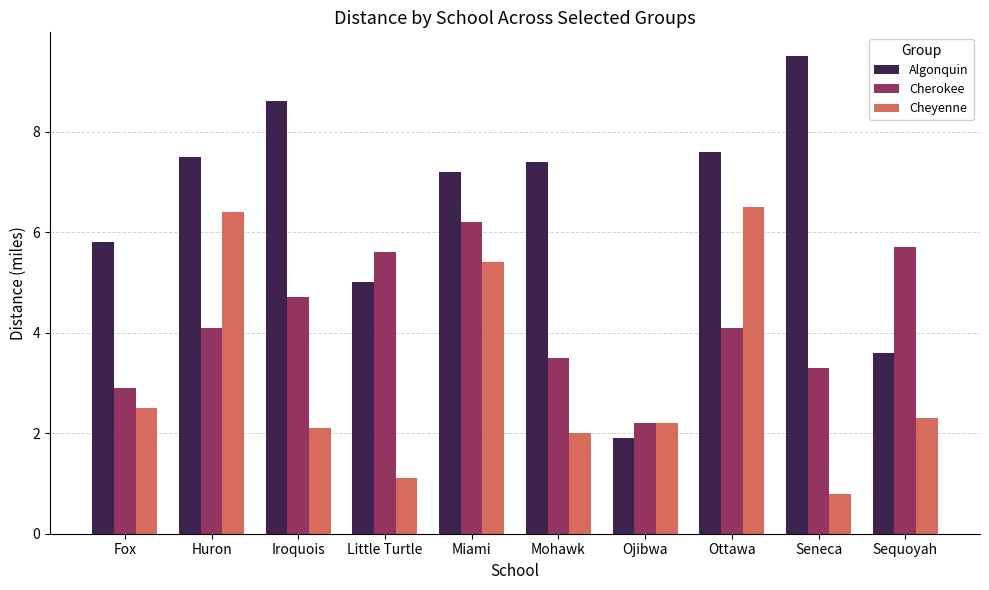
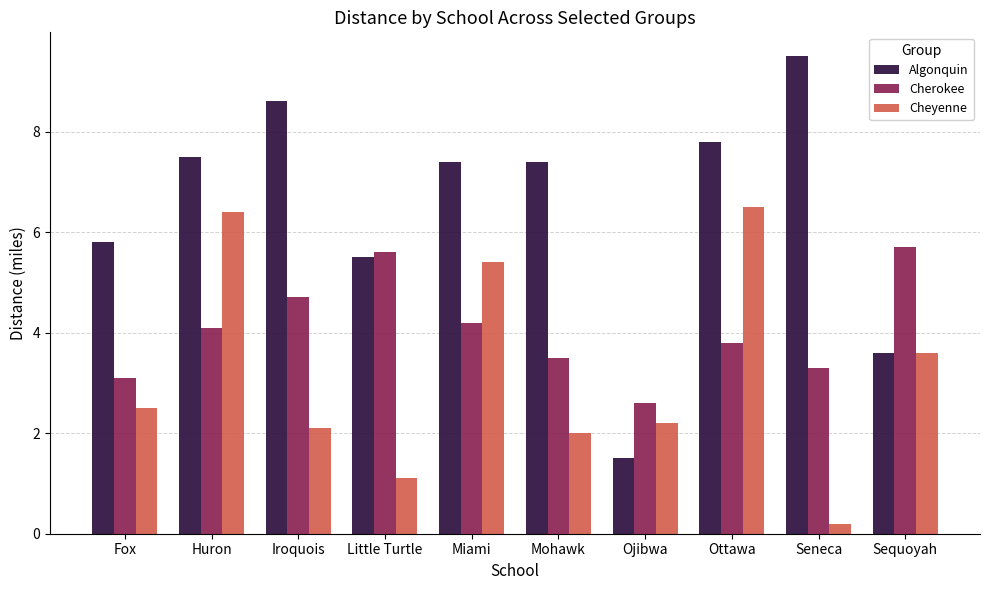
Cherokee, Fox: 2.9 -> 3.1
Algonquin, Little Turtle: 5.0 -> 5.5
Algonquin, Miami: 7.2 -> 7.4
Cherokee, Miami: 6.2 -> 4.2
Algonquin, Ojibwa: 1.9 -> 1.5
Cherokee, Ojibwa: 2.2 -> 2.6
Algonquin, Ottawa: 7.6 -> 7.8
Cherokee, Ottawa: 4.1 -> 3.8
Cheyenne, Seneca: 0.8 -> 0.2
Cheyenne, Sequoyah: 2.3 -> 3.6
